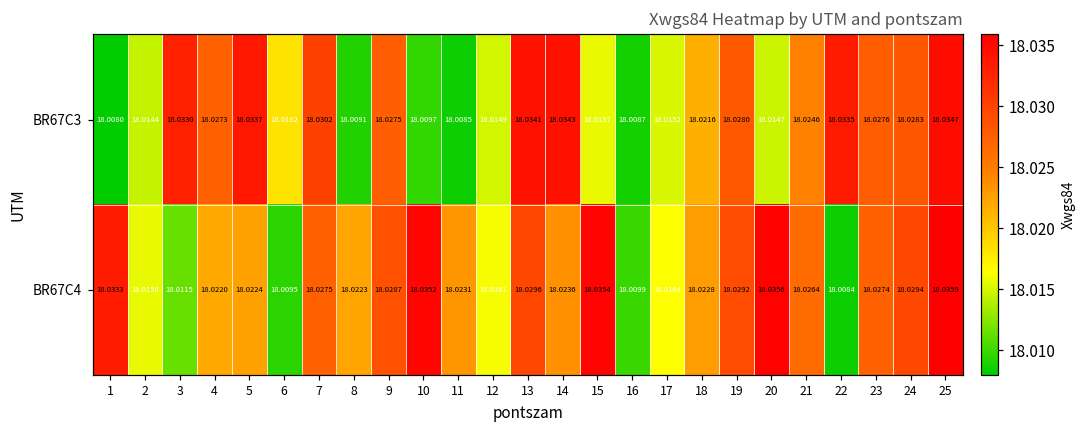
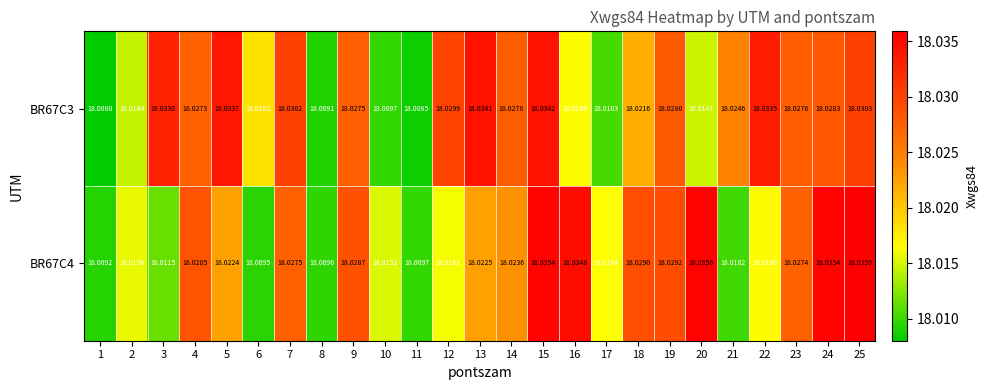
BR67C3, 12: 18.0149 -> 18.0299
BR67C3, 14: 18.0343 -> 18.0278
BR67C3, 15: 18.0157 -> 18.0342
BR67C3, 16: 18.0087 -> 18.0166
BR67C3, 17: 18.0152 -> 18.0103
BR67C3, 25: 18.0347 -> 18.0303
BR67C4, 1: 18.0333 -> 18.0092
BR67C4, 4: 18.0220 -> 18.0285
BR67C4, 8: 18.0223 -> 18.0096
BR67C4, 10: 18.0352 -> 18.0152
BR67C4, 11: 18.0231 -> 18.0097
BR67C4, 13: 18.0296 -> 18.0225
BR67C4, 16: 18.0099 -> 18.0348
BR67C4, 18: 18.0228 -> 18.0290
BR67C4, 21: 18.0264 -> 18.0102
BR67C4, 22: 18.0084 -> 18.0166
BR67C4, 24: 18.0294 -> 18.0354
